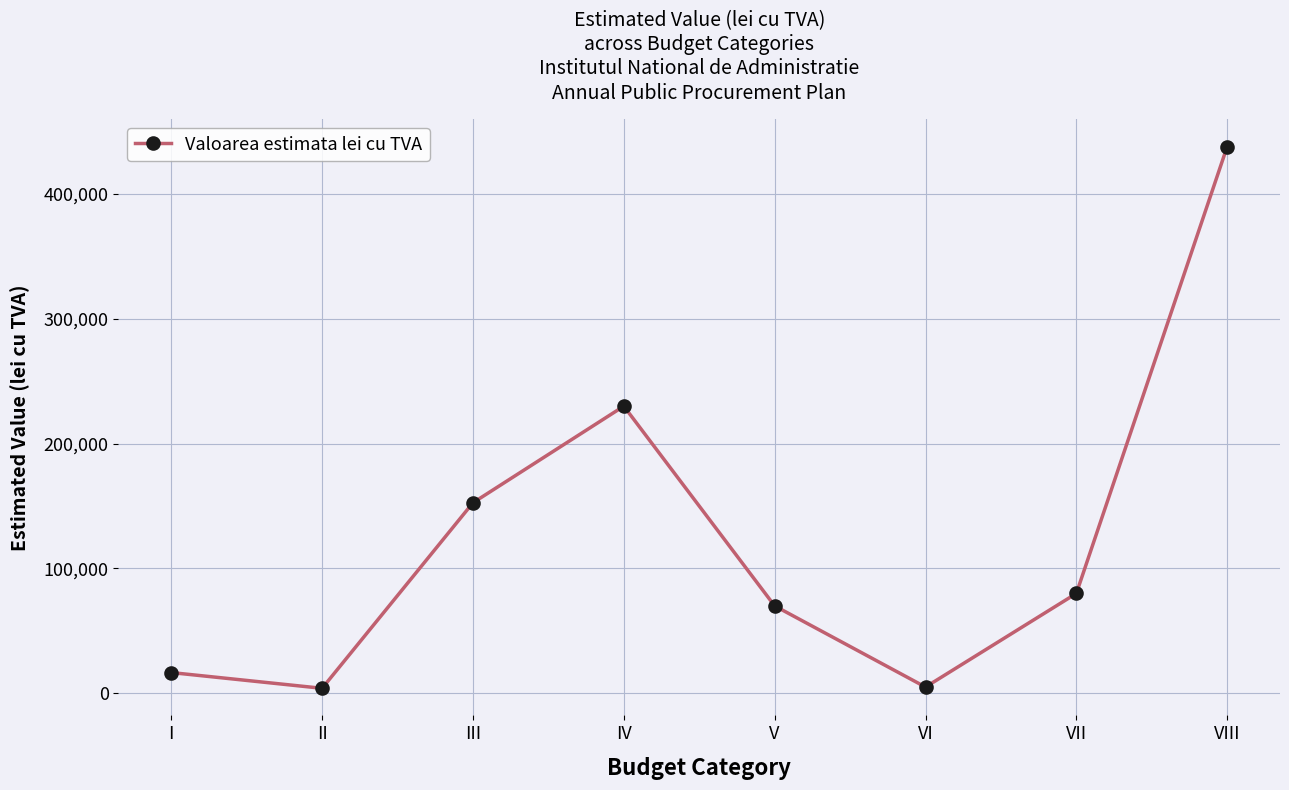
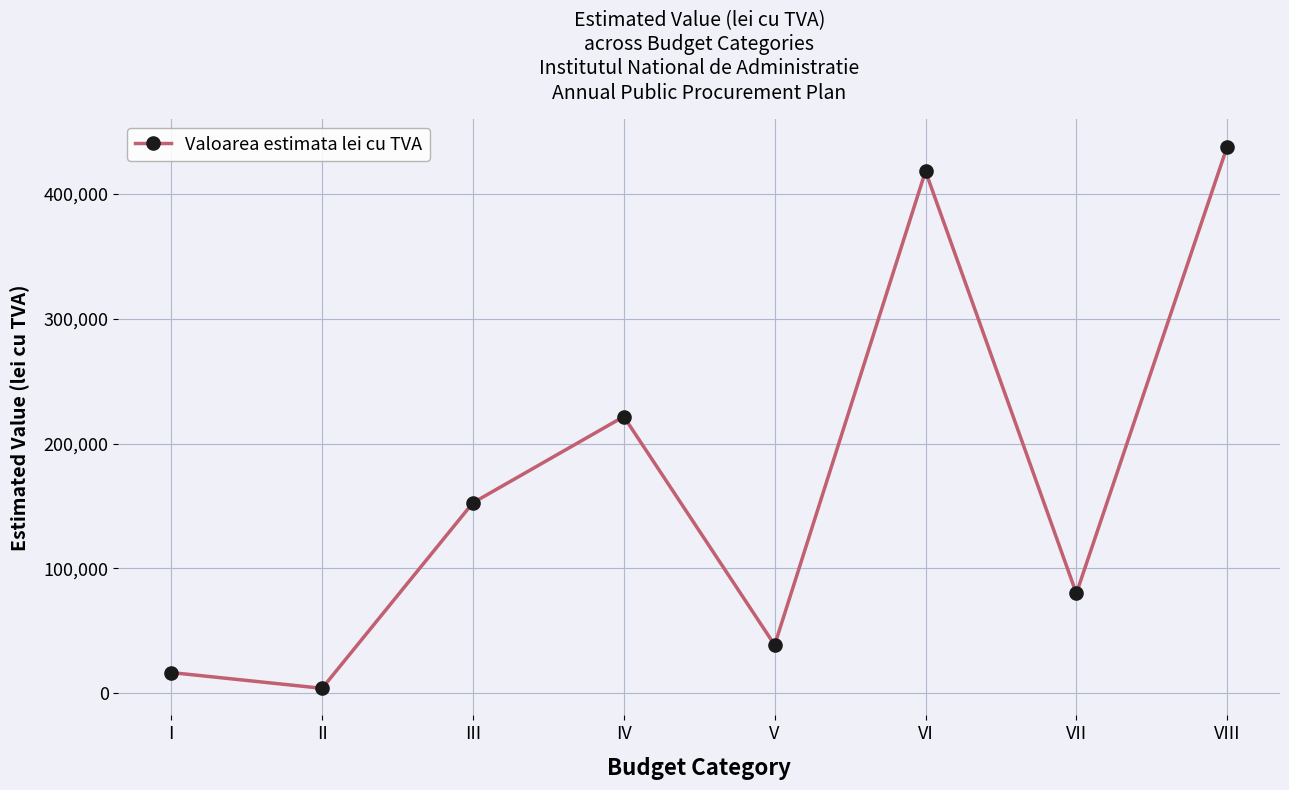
IV: 230,000 -> 222,000
V: 70,000 -> 39,000
VI: 5,000 -> 418,000
